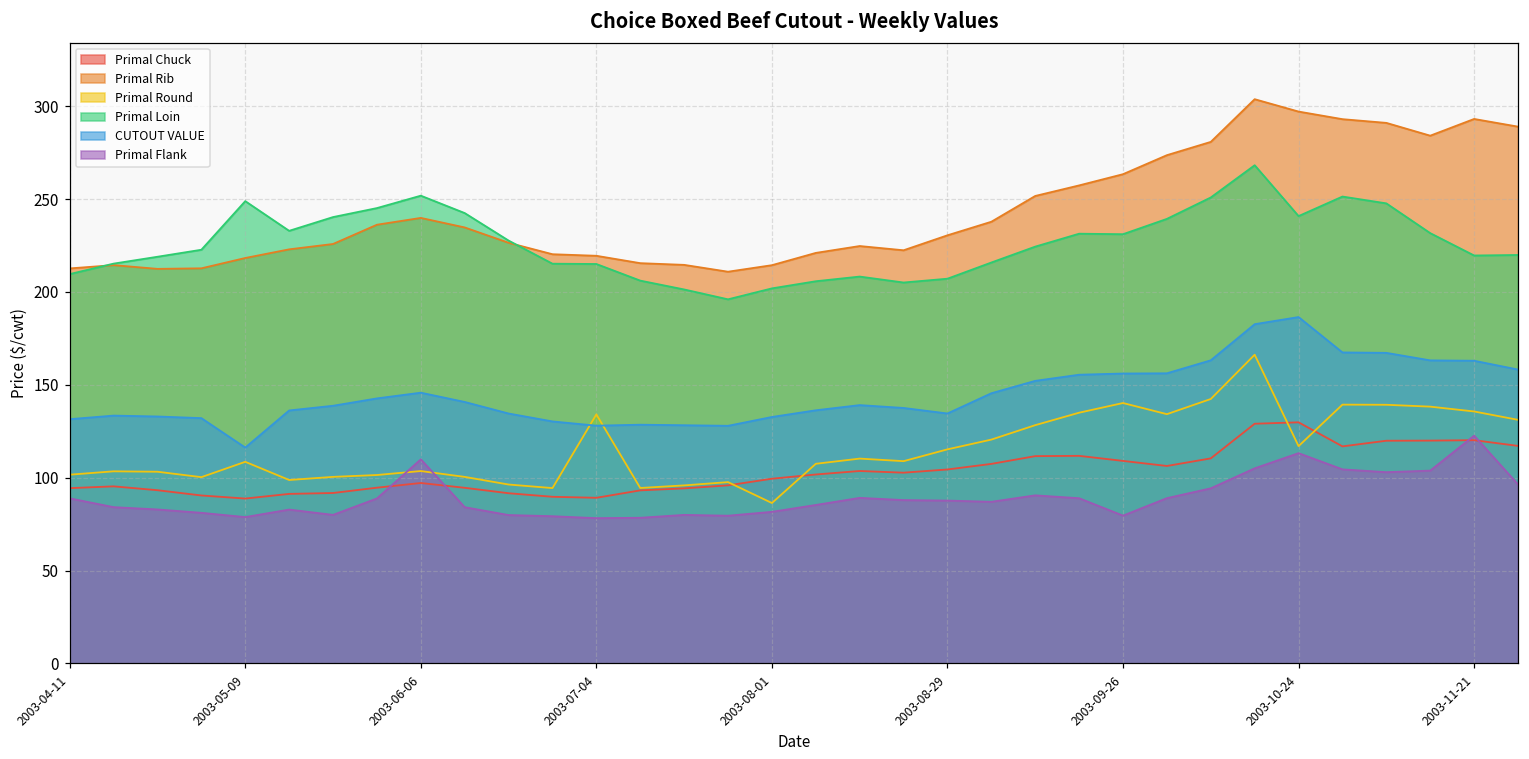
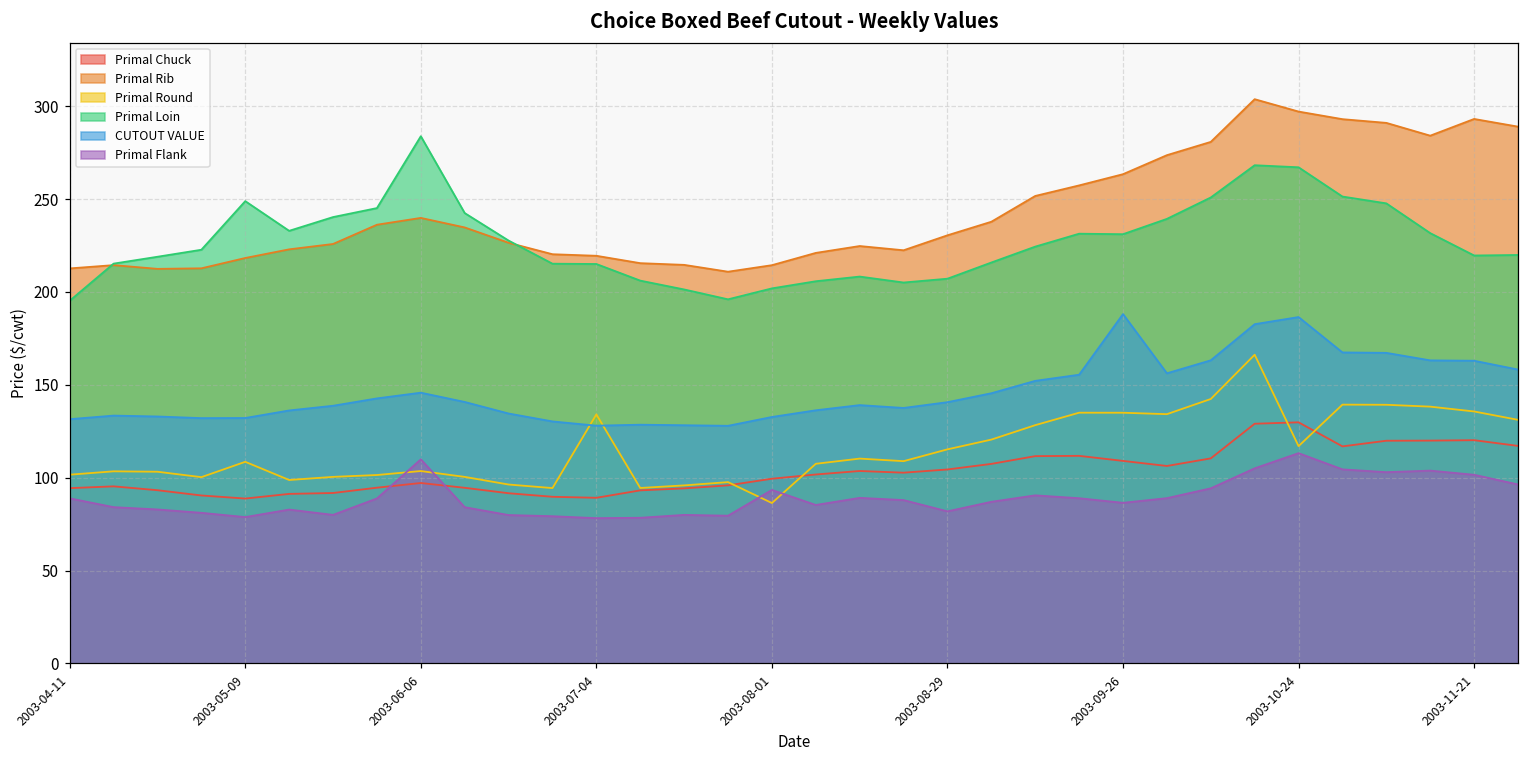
Primal Loin, 2003-04-11: 210 -> 195
CUTOUT VALUE, 2003-05-09: 116 -> 132
Primal Loin, 2003-06-06: 252 -> 284
Primal Flank, 2003-08-01: 82 -> 93
CUTOUT VALUE, 2003-08-29: 135 -> 141
Primal Flank, 2003-08-29: 88 -> 82
Primal Round, 2003-09-26: 140 -> 135
CUTOUT VALUE, 2003-09-26: 156 -> 188
Primal Flank, 2003-09-26: 80 -> 87
Primal Loin, 2003-10-24: 241 -> 267
Primal Flank, 2003-11-21: 123 -> 102
